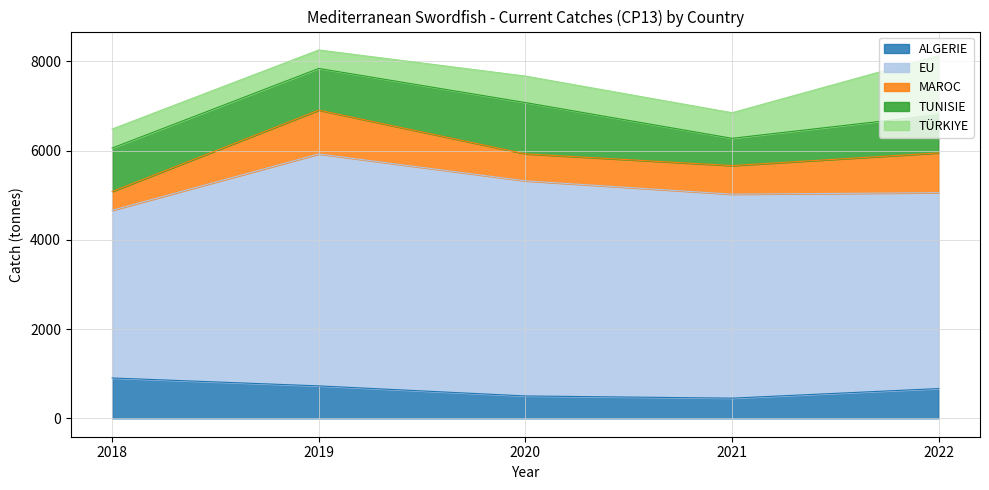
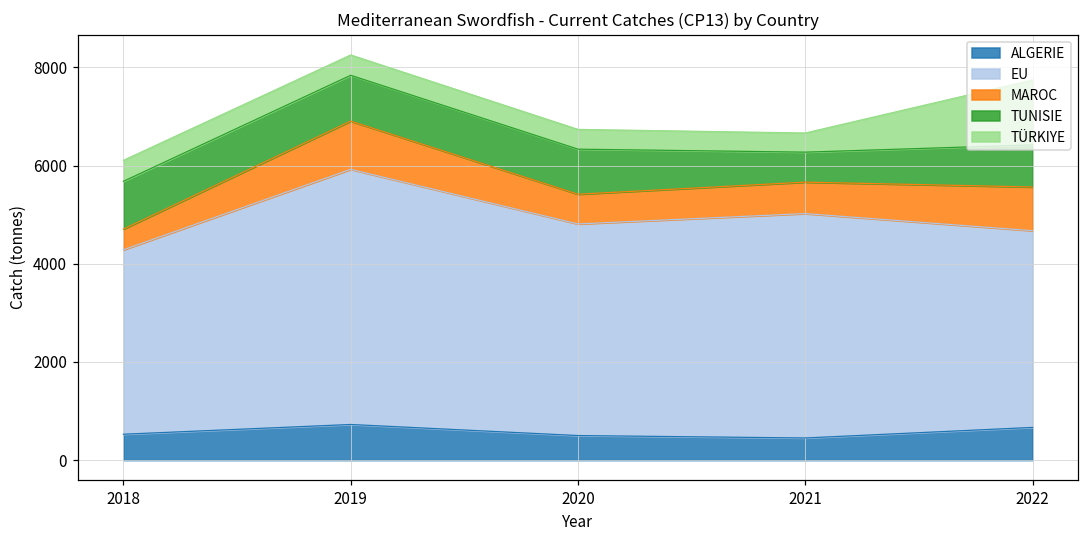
ALGERIE, 2018: 900 -> 500
EU, 2020: 4800 -> 4300
TUNISIE, 2020: 1100 -> 900
TÜRKIYE, 2020: 600 -> 400
TÜRKIYE, 2021: 600 -> 400
EU, 2022: 4400 -> 4000
